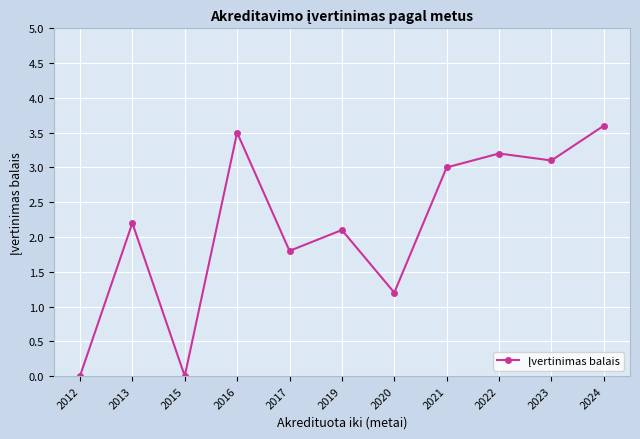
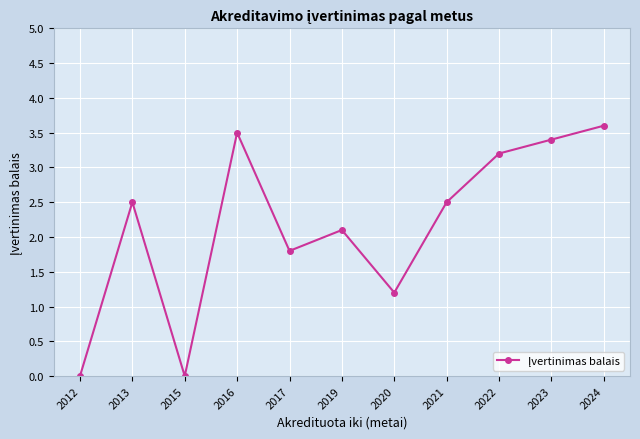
2013: 2.2 -> 2.5
2021: 3.0 -> 2.5
2023: 3.1 -> 3.4
